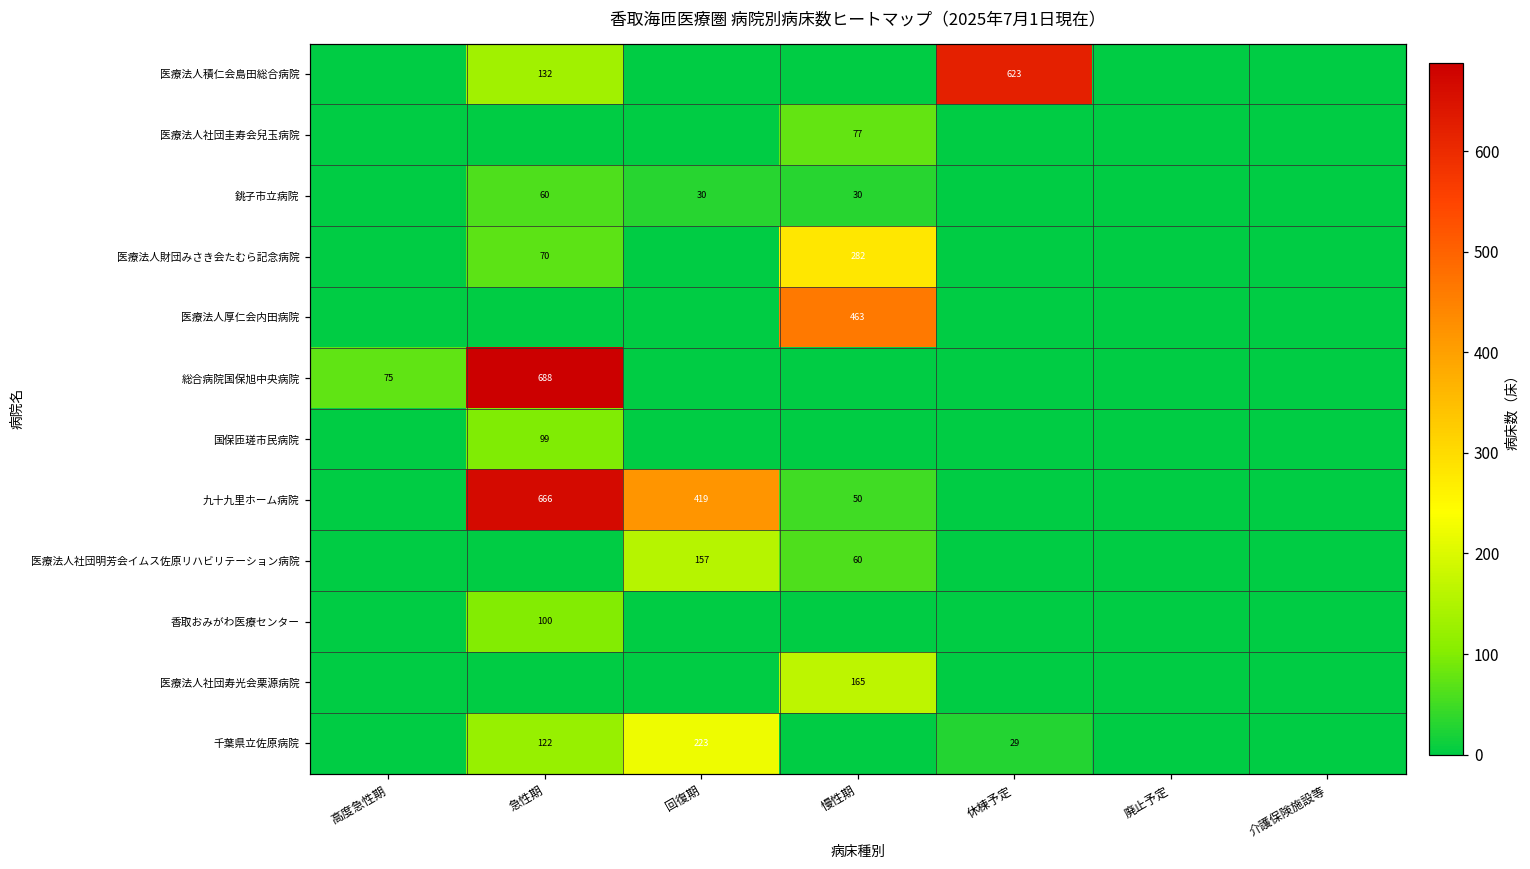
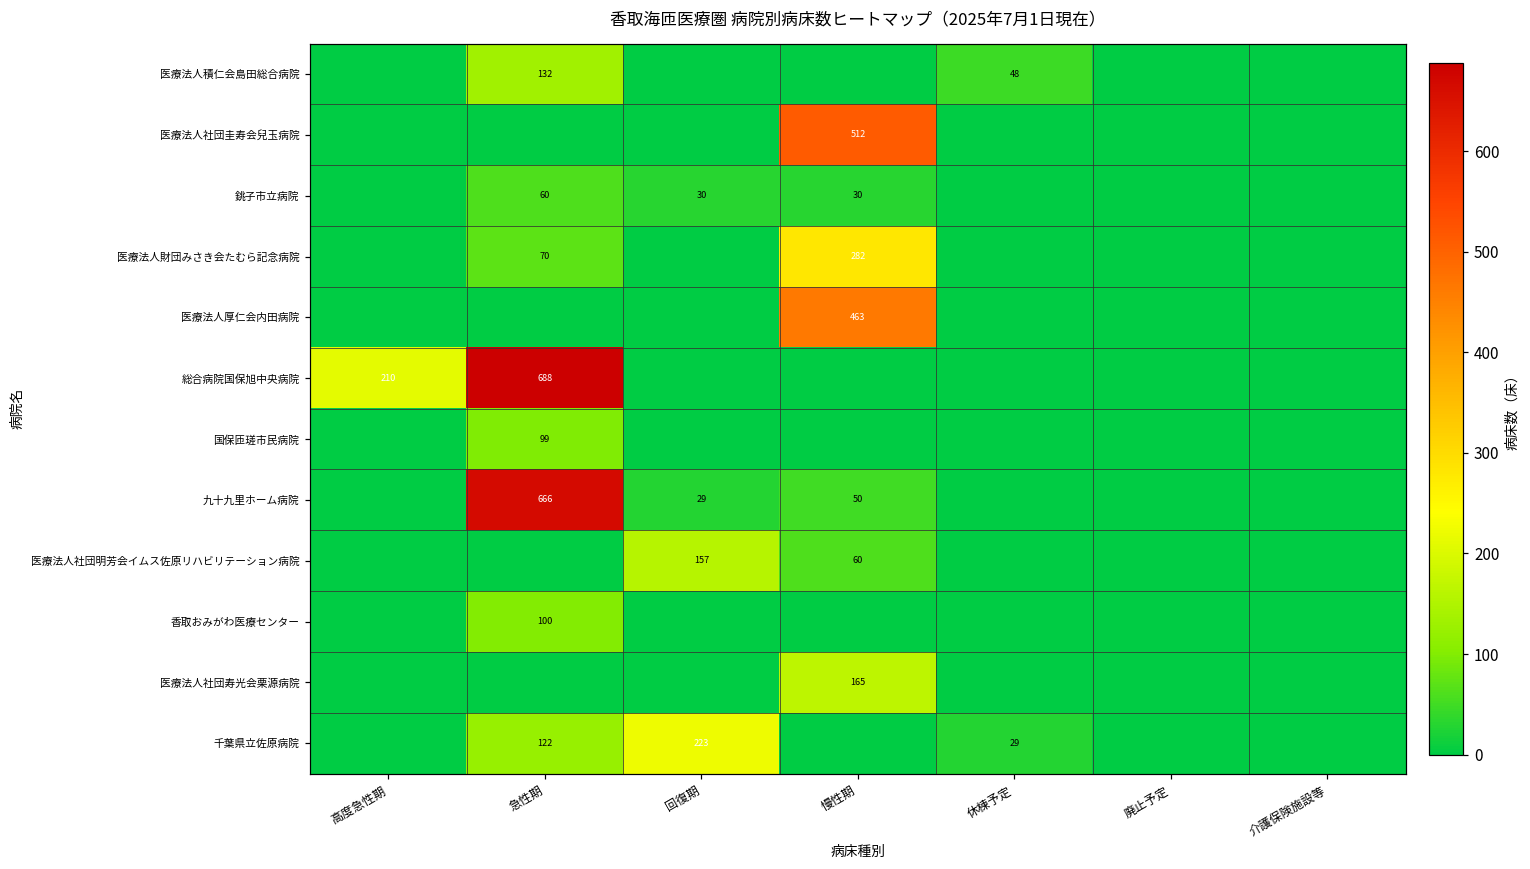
医療法人積仁会島田総合病院, 休棟予定: 623 -> 48
医療法人社団圭寿会兒玉病院, 慢性期: 77 -> 512
総合病院国保旭中央病院, 高度急性期: 75 -> 210
九十九里ホーム病院, 回復期: 419 -> 29
